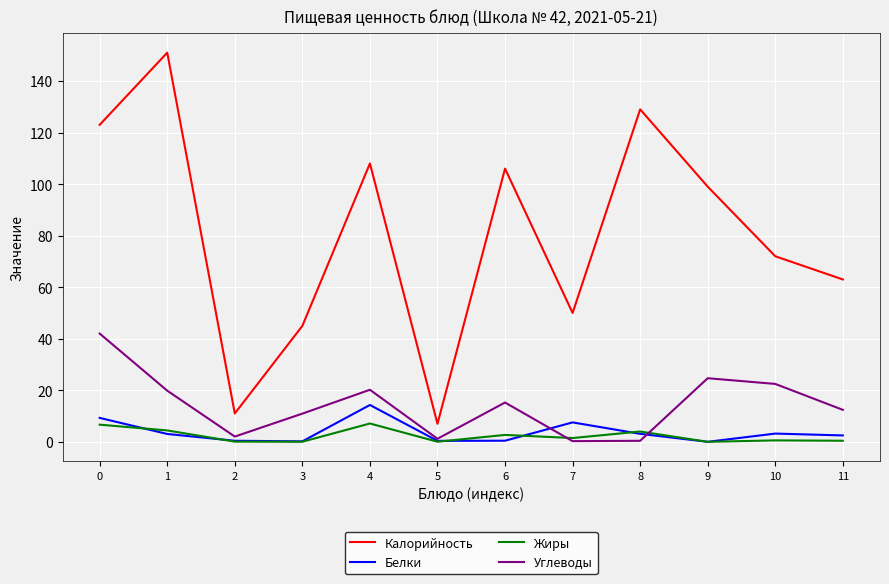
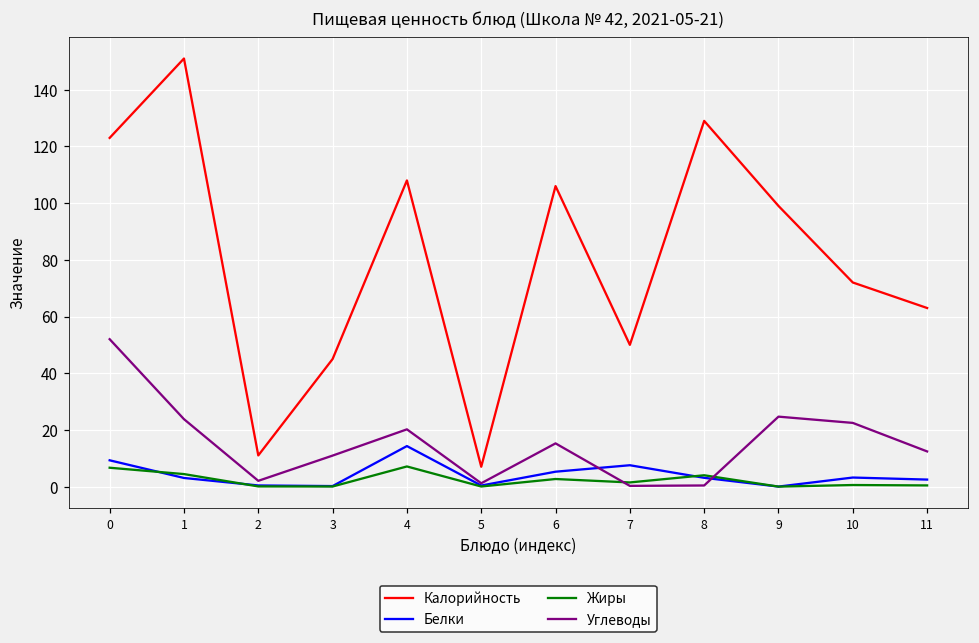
Углеводы, 0: 42 -> 52
Углеводы, 1: 20 -> 24
Белки, 6: 0 -> 5
